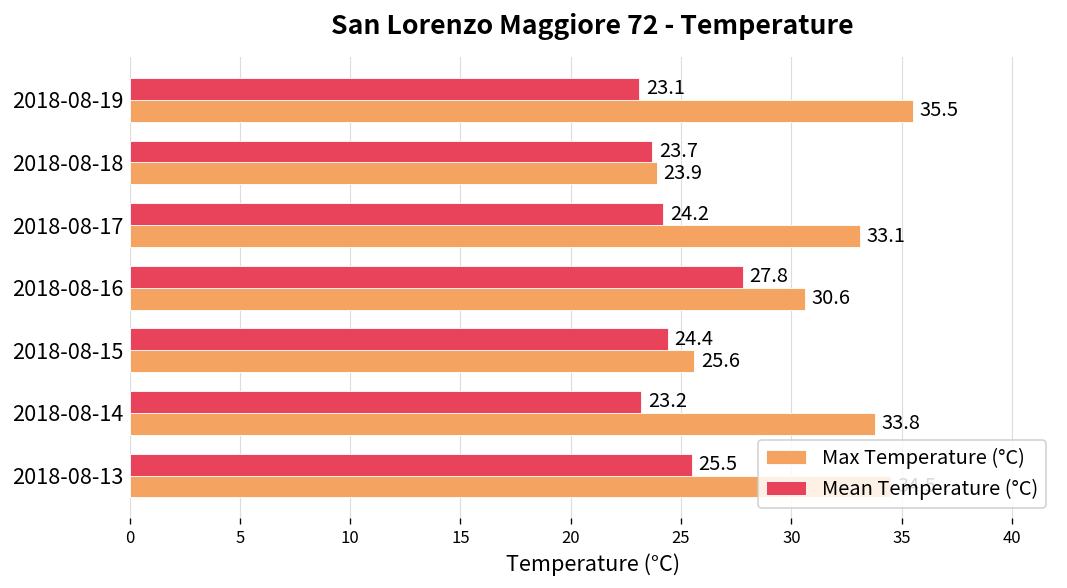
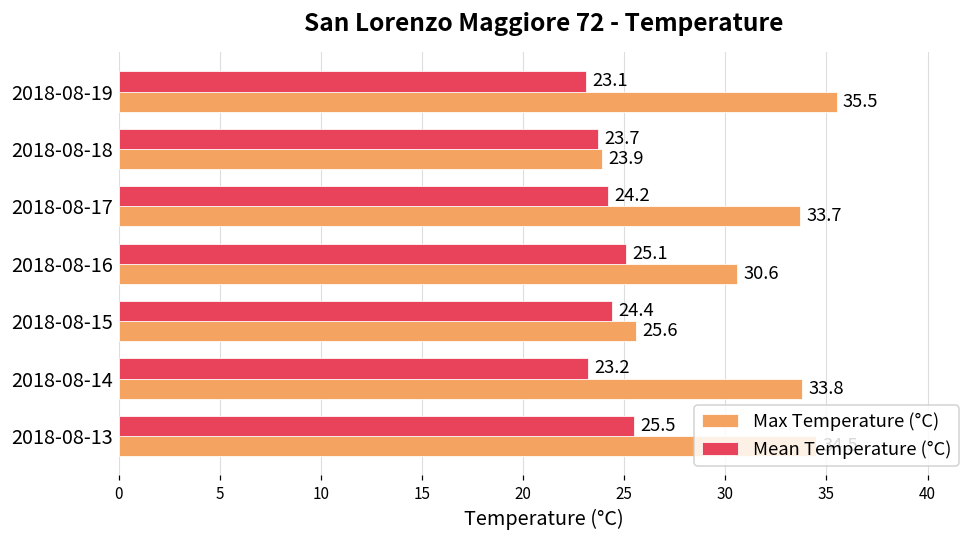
Max Temperature (°C), 2018-08-17: 33.1 -> 33.7
Mean Temperature (°C), 2018-08-16: 27.8 -> 25.1
